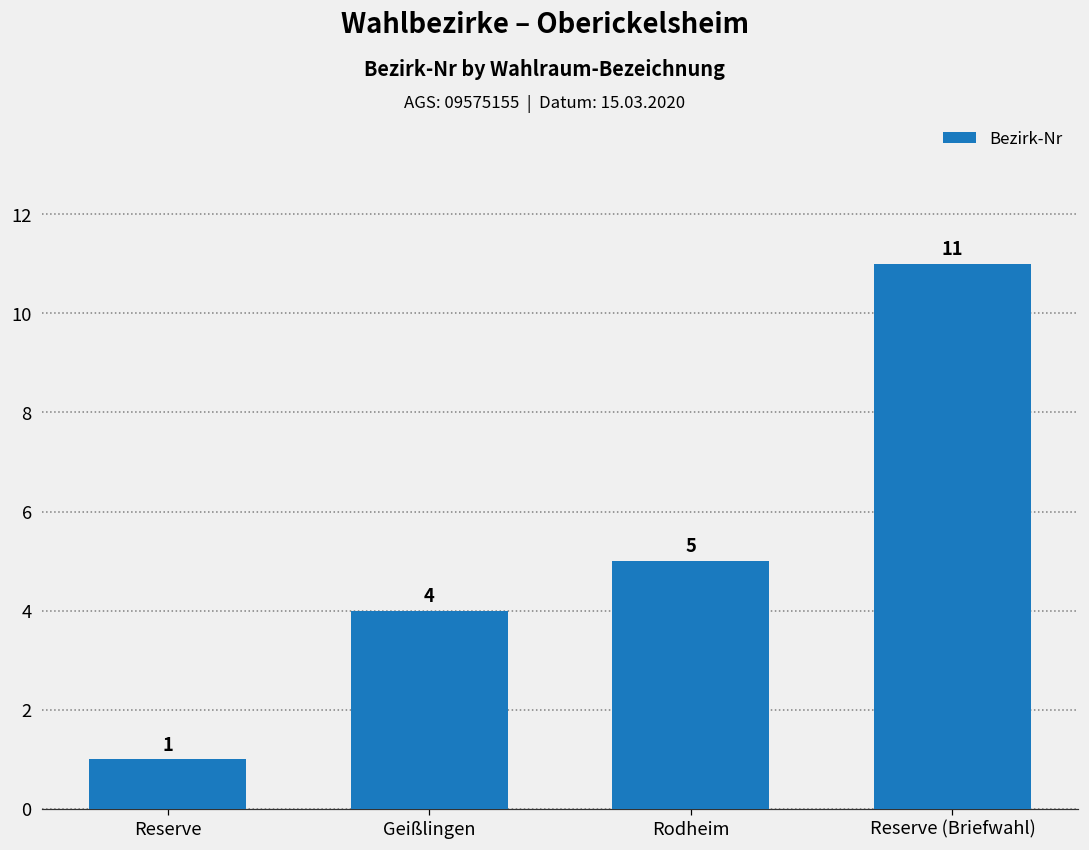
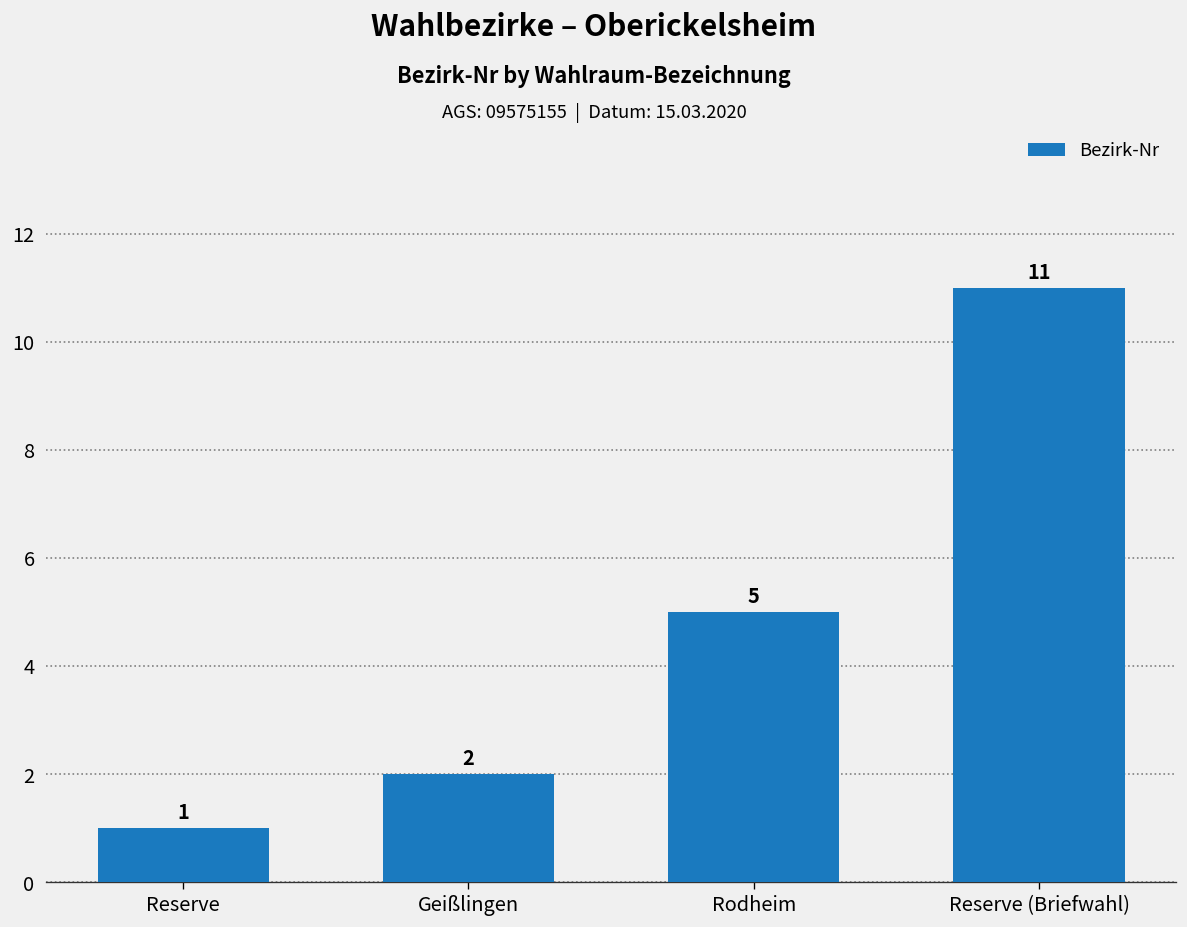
Geißlingen: 4 -> 2
